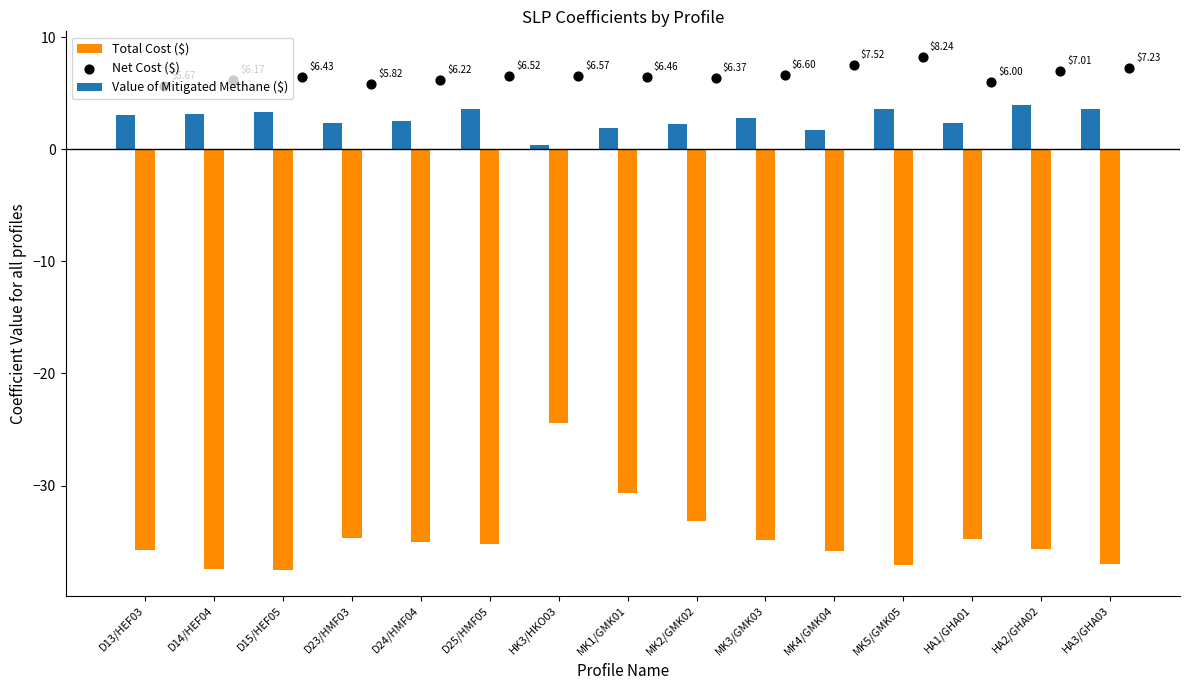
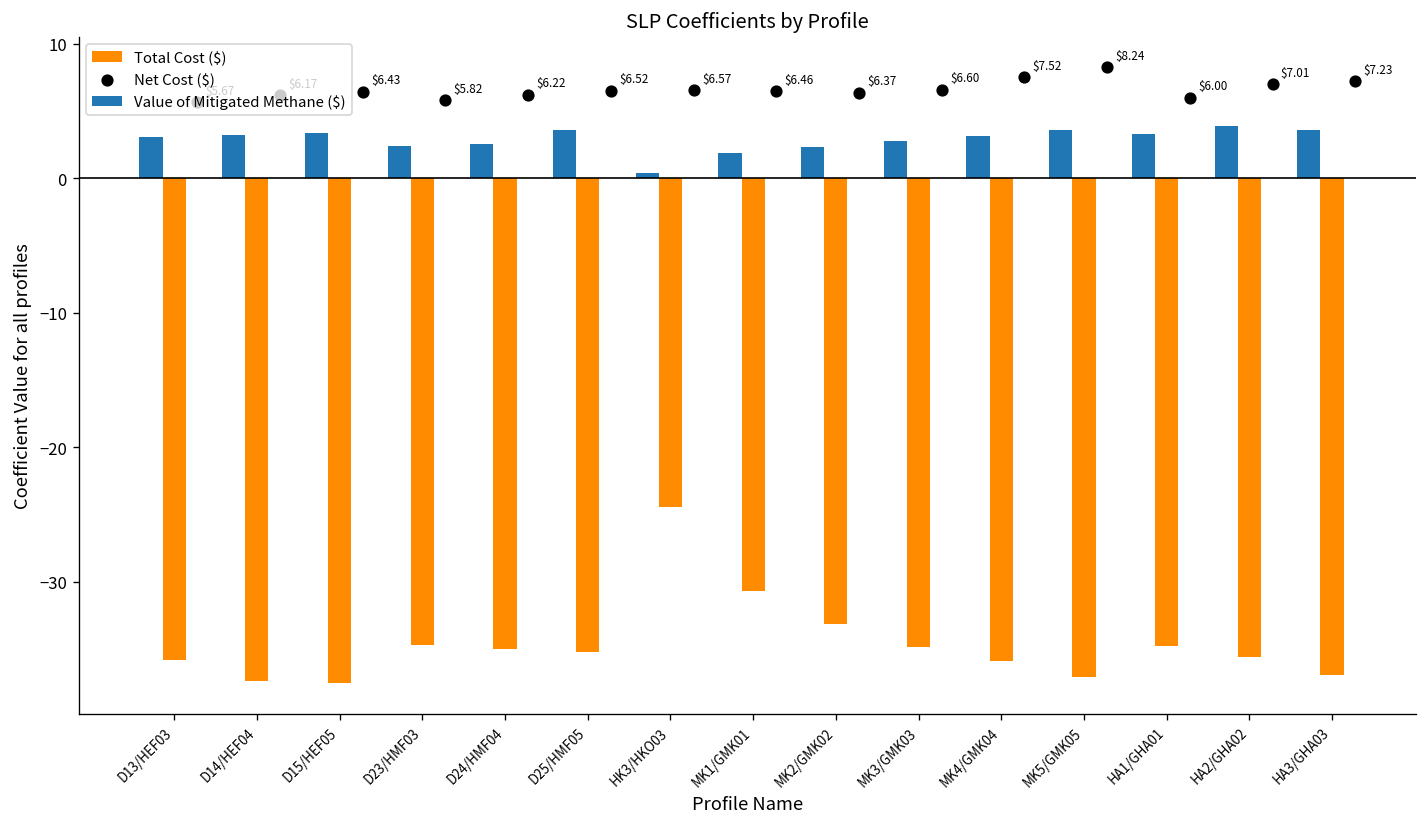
Value of Mitigated Methane ($), MK4/GMK04: 1.7 -> 3.1
Value of Mitigated Methane ($), HA1/GHA01: 2.4 -> 3.3
